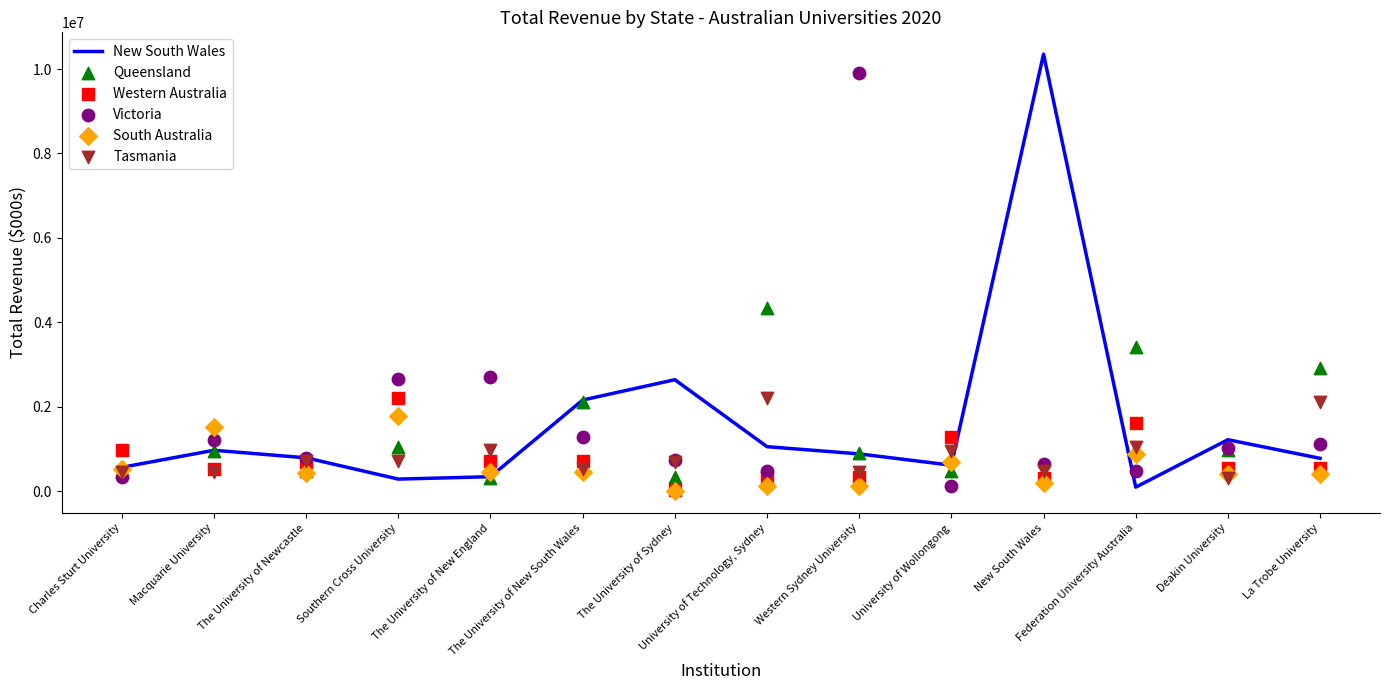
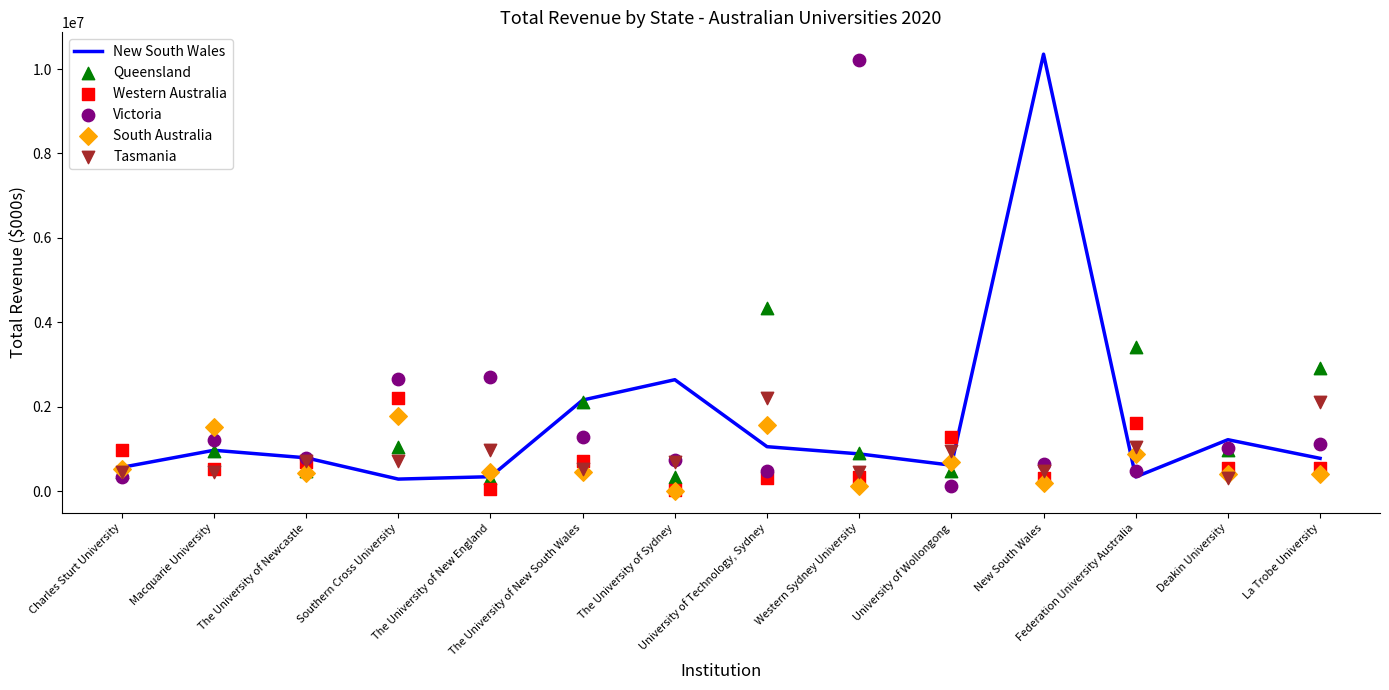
Western Australia, The University of New England: 700000 -> 100000
South Australia, University of Technology, Sydney: 100000 -> 1600000
Victoria, Western Sydney University: 9900000 -> 10200000
New South Wales, Federation University Australia: 100000 -> 300000
